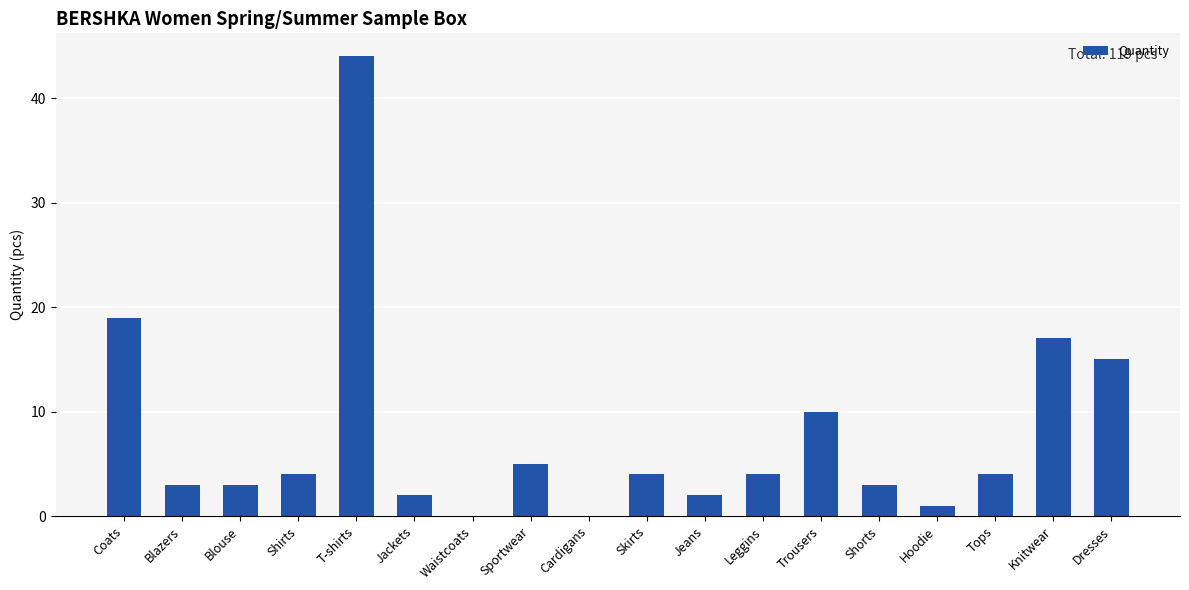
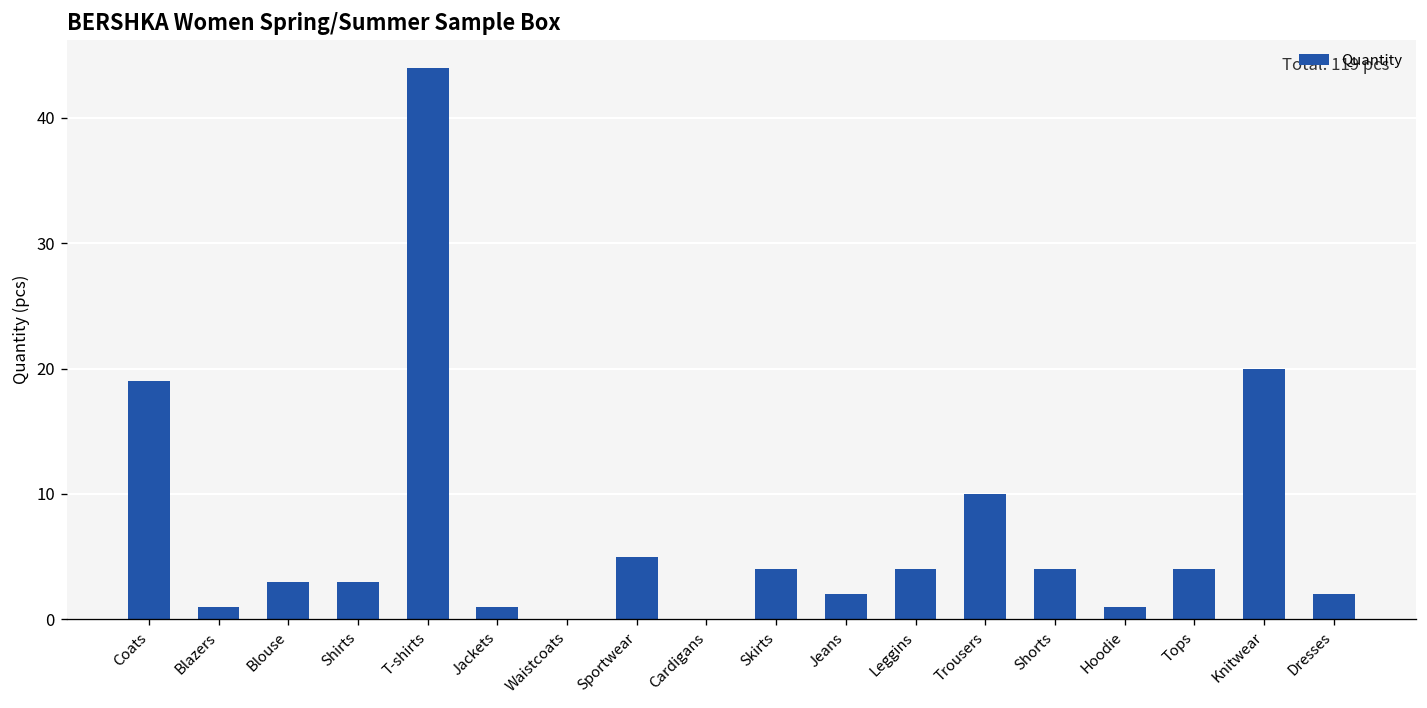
Blazers: 3 -> 1
Shirts: 4 -> 3
Jackets: 2 -> 1
Shorts: 3 -> 4
Knitwear: 17 -> 20
Dresses: 15 -> 2
